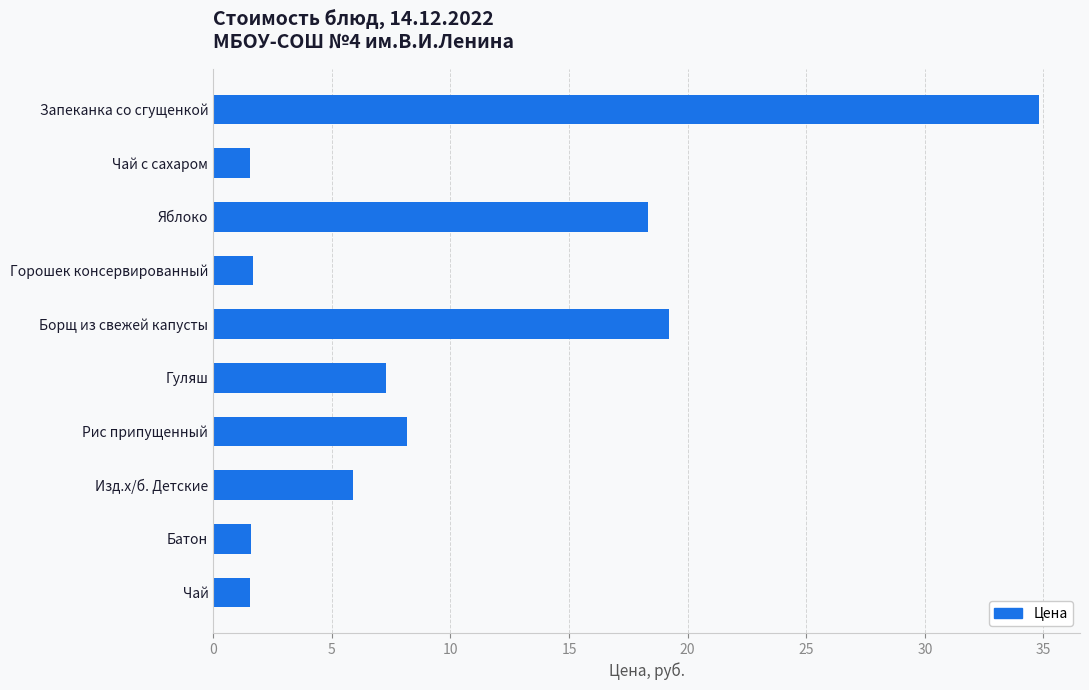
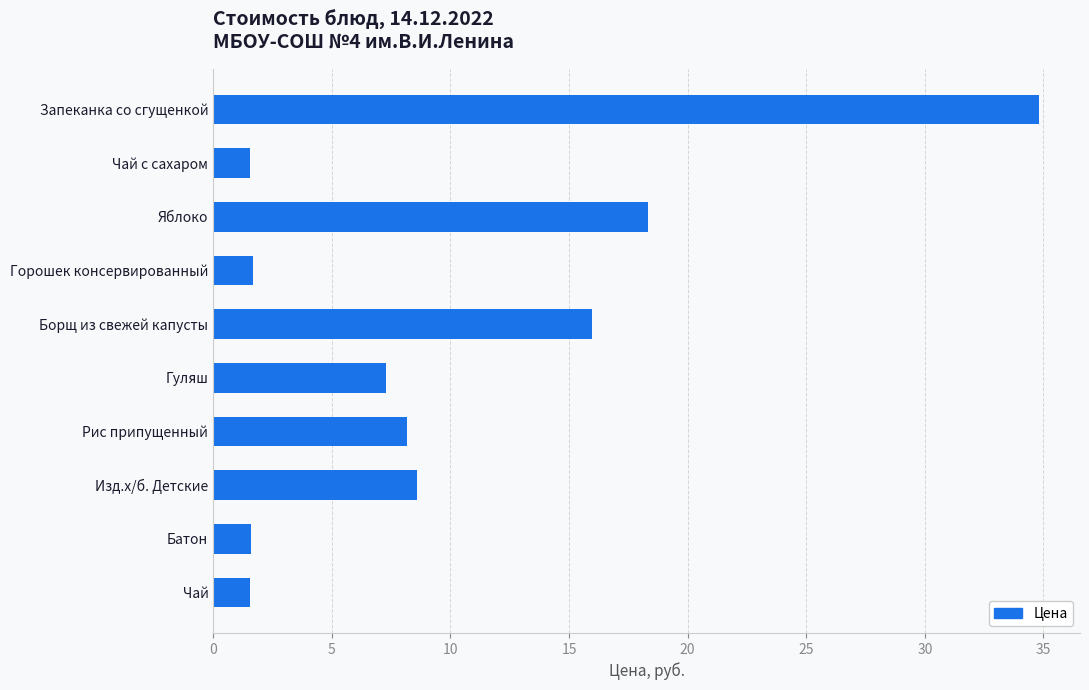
Борщ из свежей капусты: 19.2 -> 16.0
Изд.х/б. Детские: 5.9 -> 8.6
